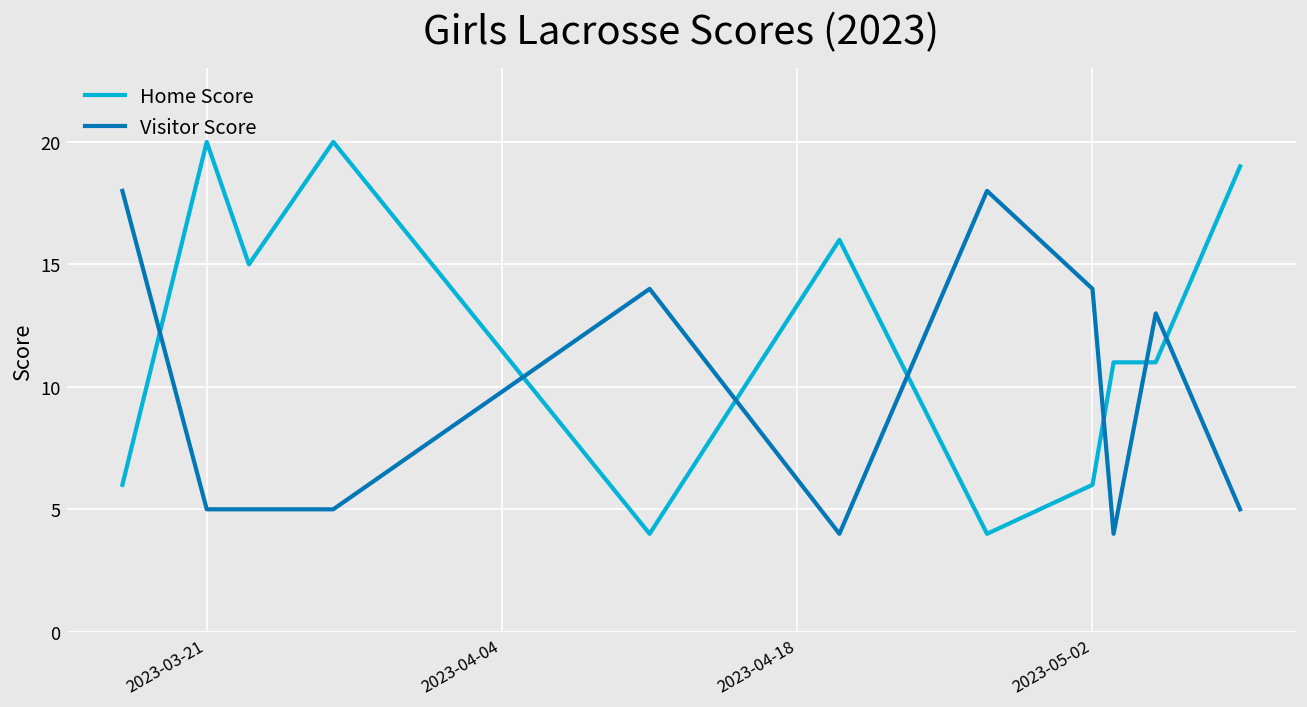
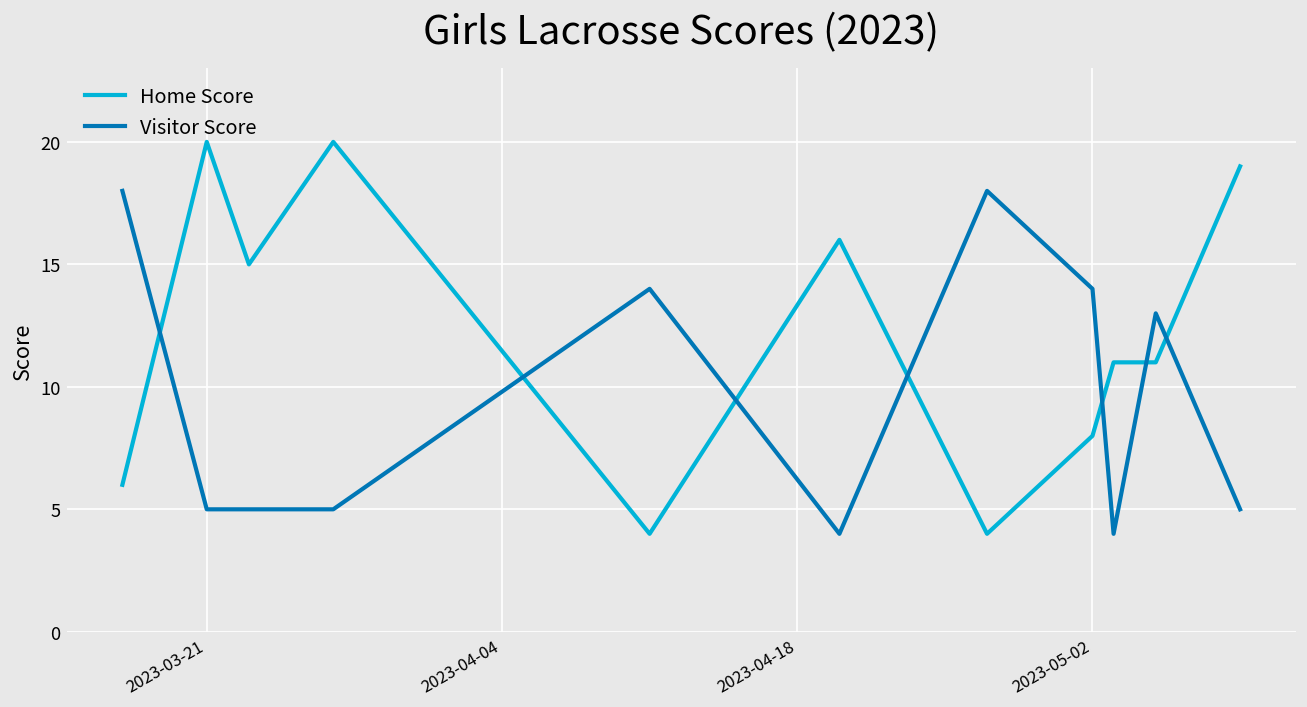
Home Score, 2023-05-02: 6 -> 8
